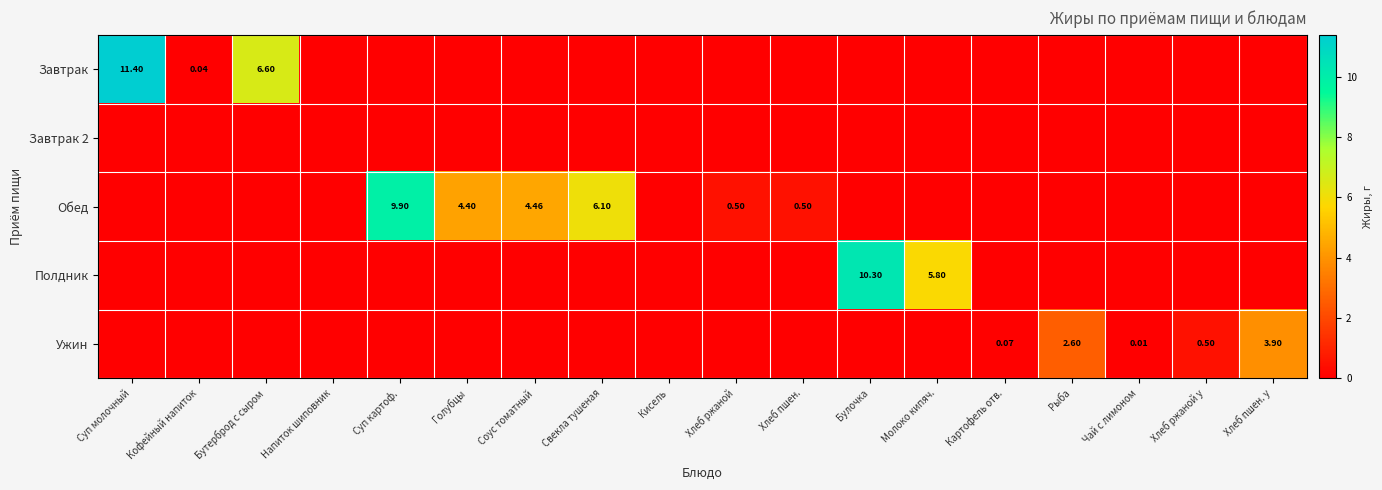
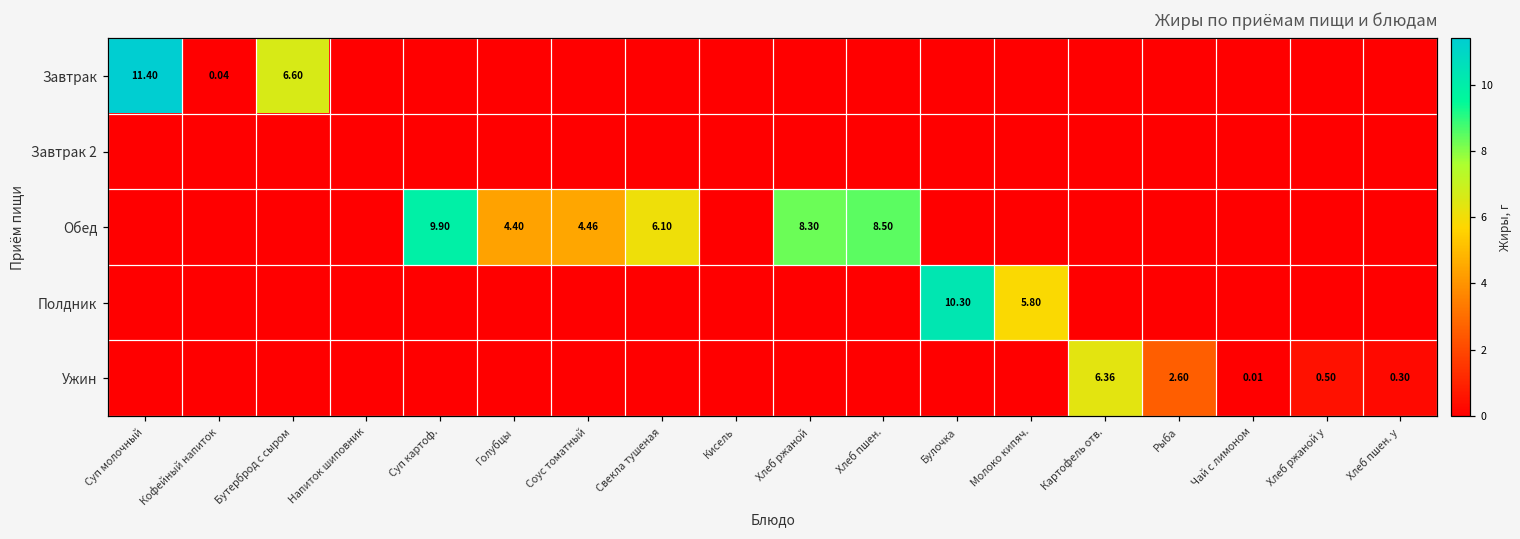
Обед, Хлеб ржаной: 0.50 -> 8.30
Обед, Хлеб пшен.: 0.50 -> 8.50
Ужин, Картофель отв.: 0.07 -> 6.36
Ужин, Хлеб пшен. у: 3.90 -> 0.30
